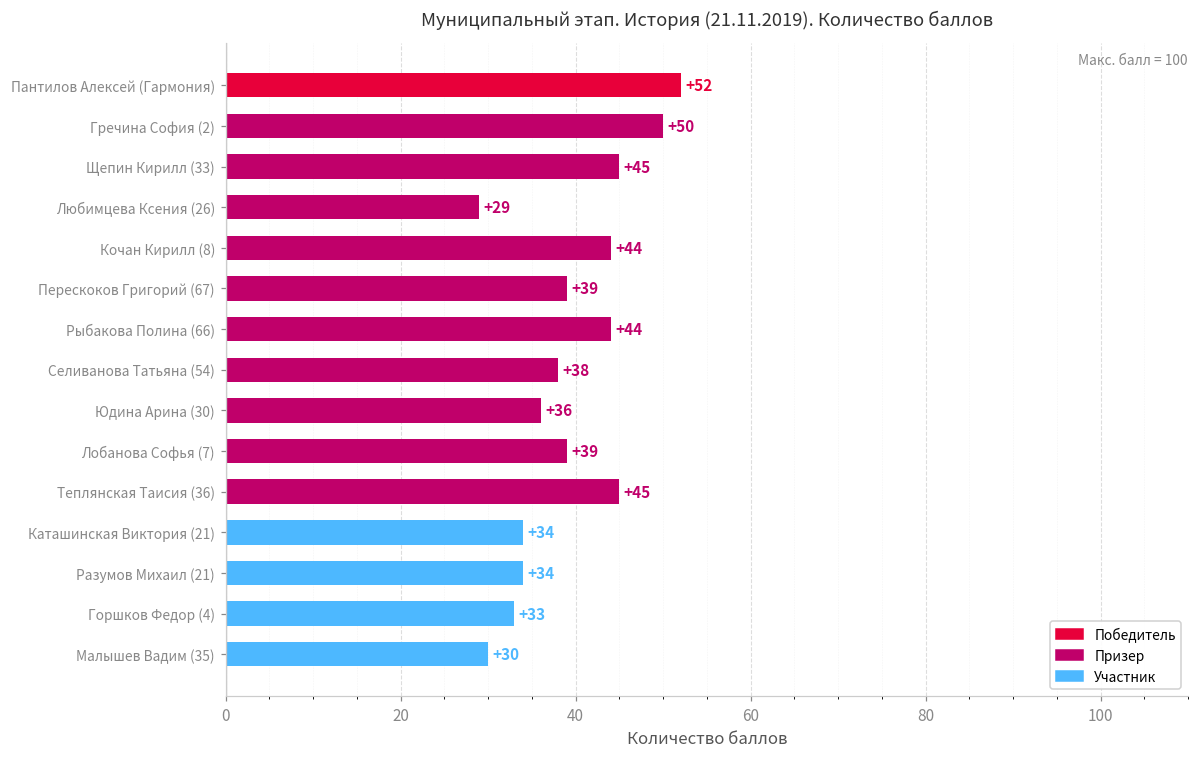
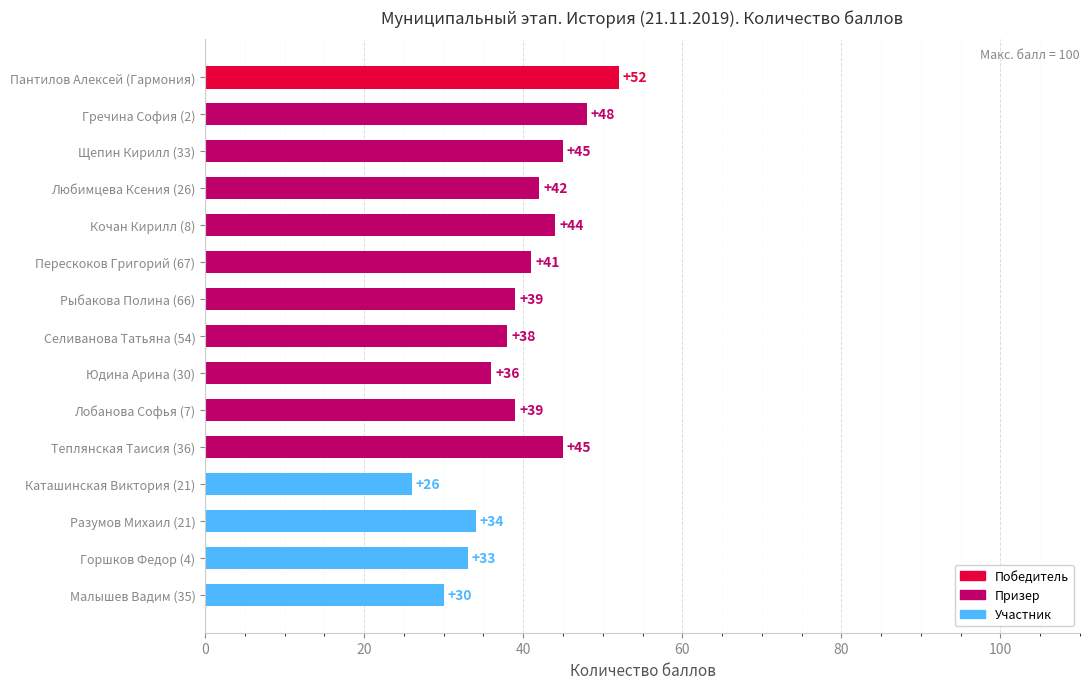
Гречина София (2): +50 -> +48
Любимцева Ксения (26): +29 -> +42
Перескоков Григорий (67): +39 -> +41
Рыбакова Полина (66): +44 -> +39
Каташинская Виктория (21): +34 -> +26
